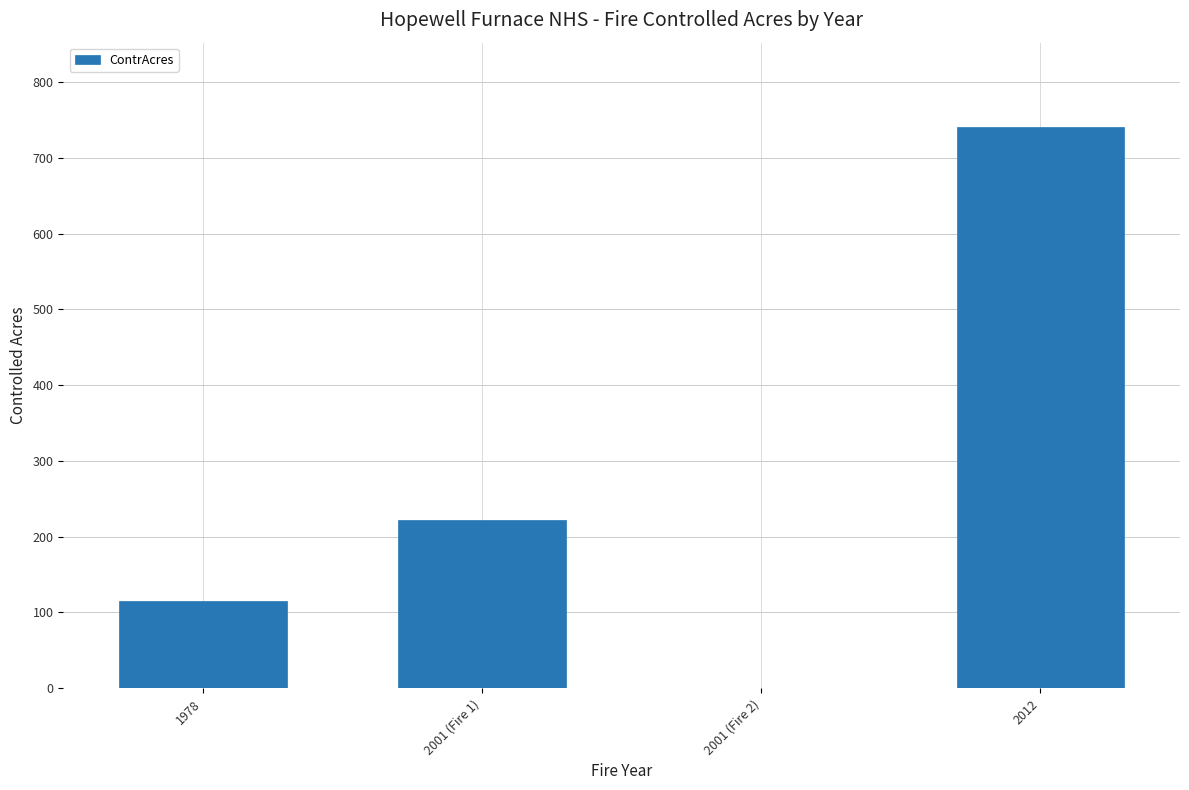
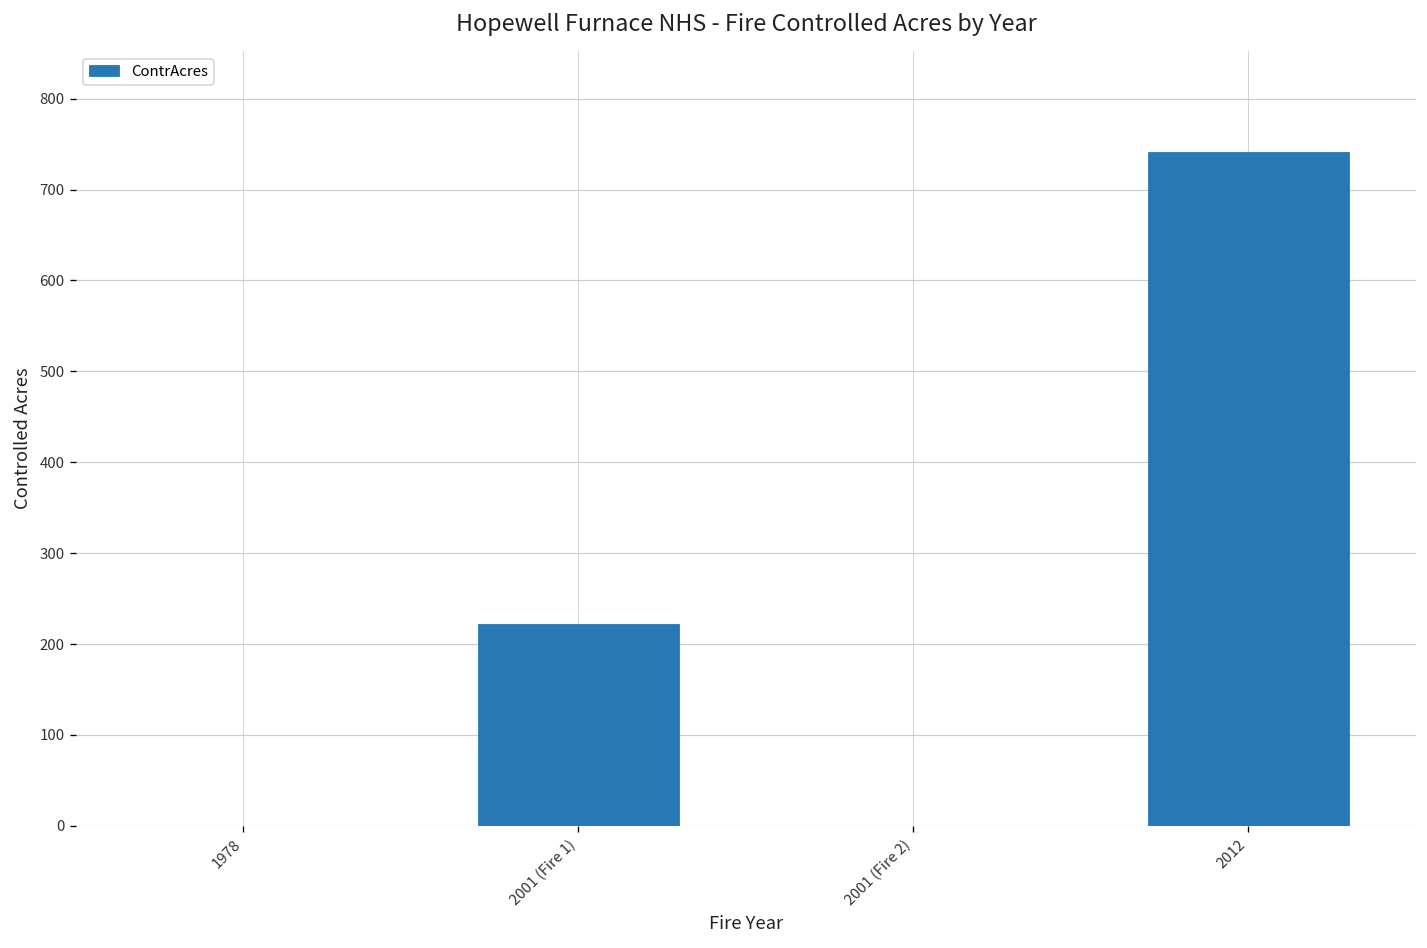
1978: 120 -> 0
